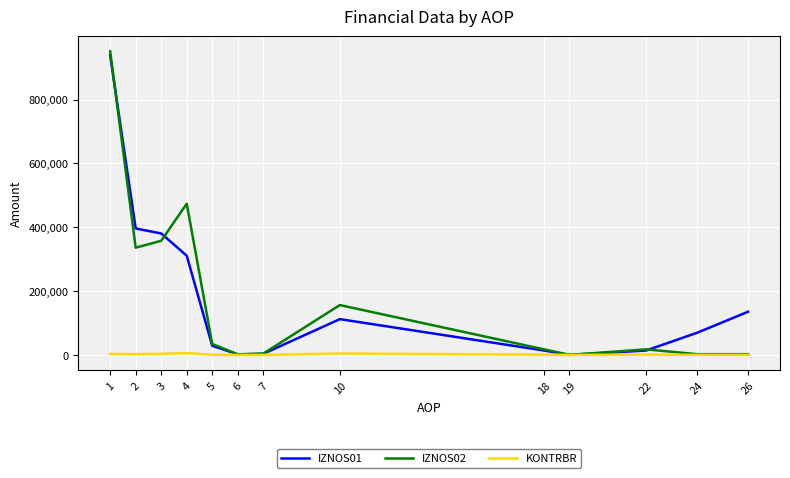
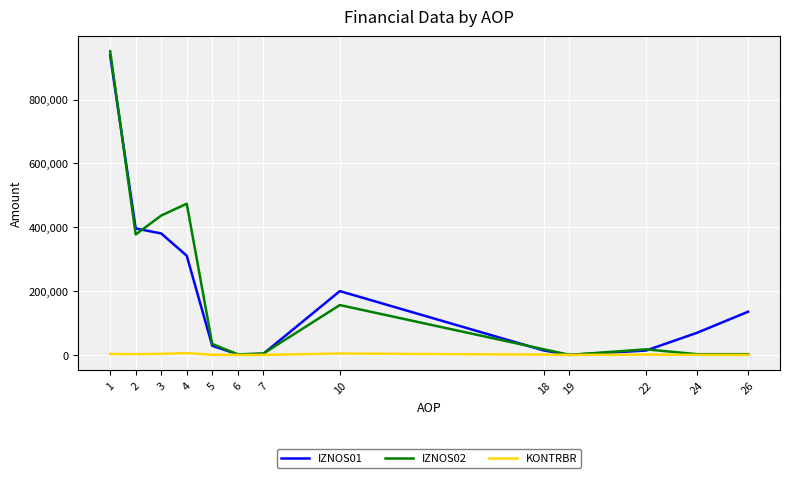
IZNOS02, 2: 340,000 -> 380,000
IZNOS02, 3: 360,000 -> 440,000
IZNOS01, 10: 110,000 -> 200,000
